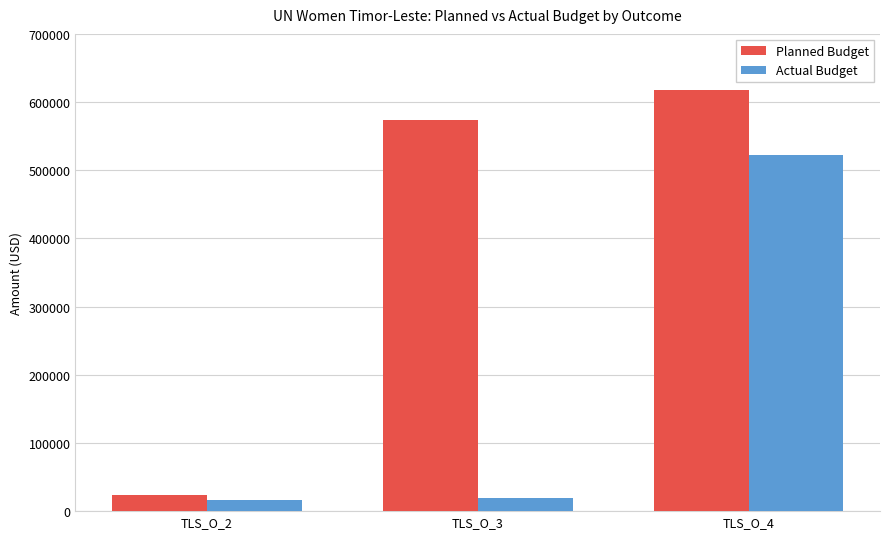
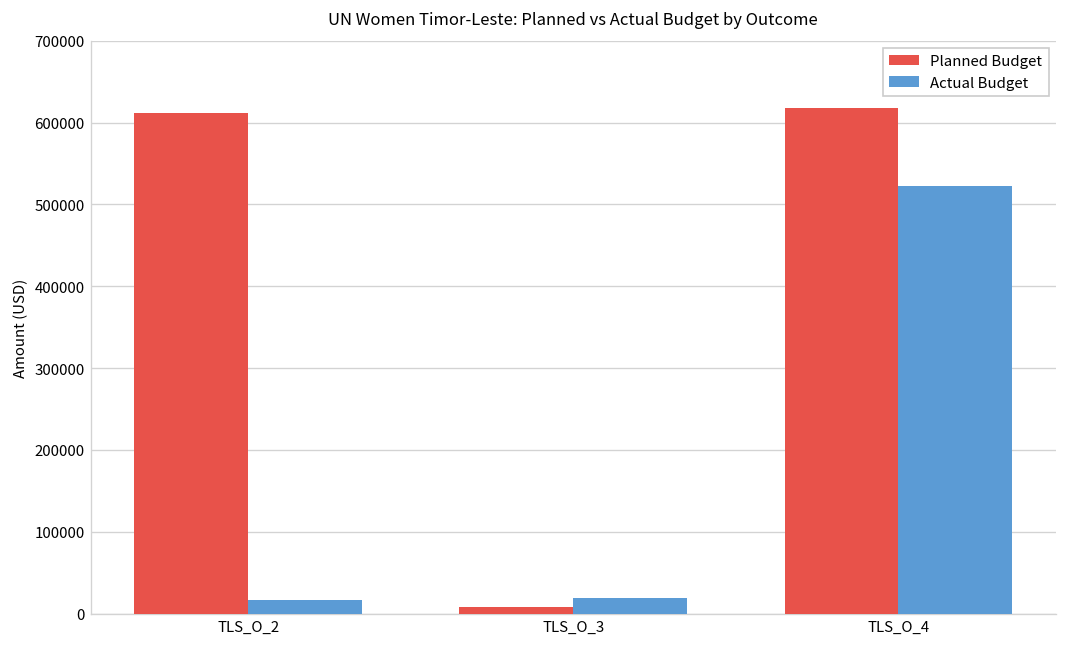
Planned Budget, TLS_O_2: 20000 -> 610000
Planned Budget, TLS_O_3: 570000 -> 10000
